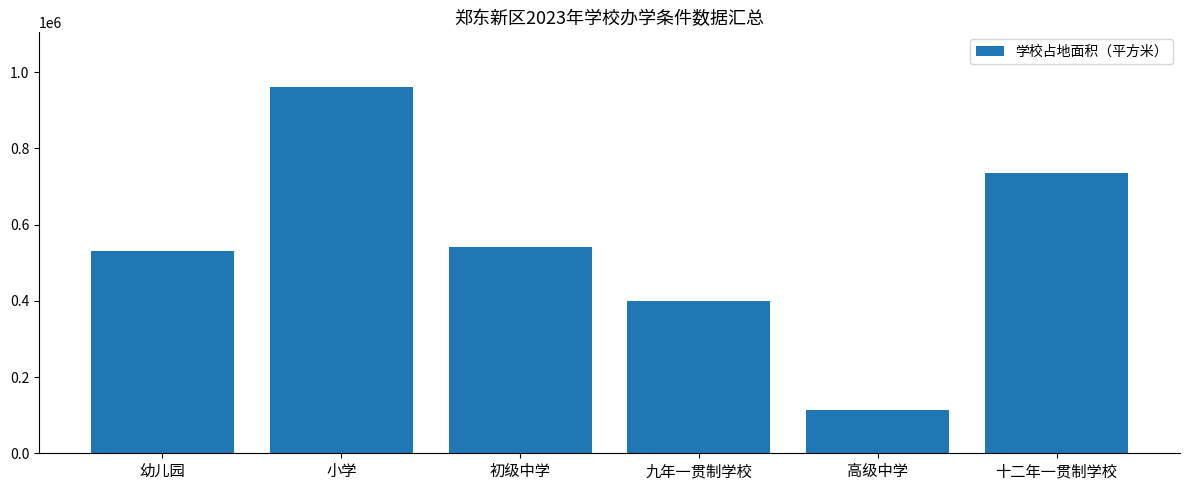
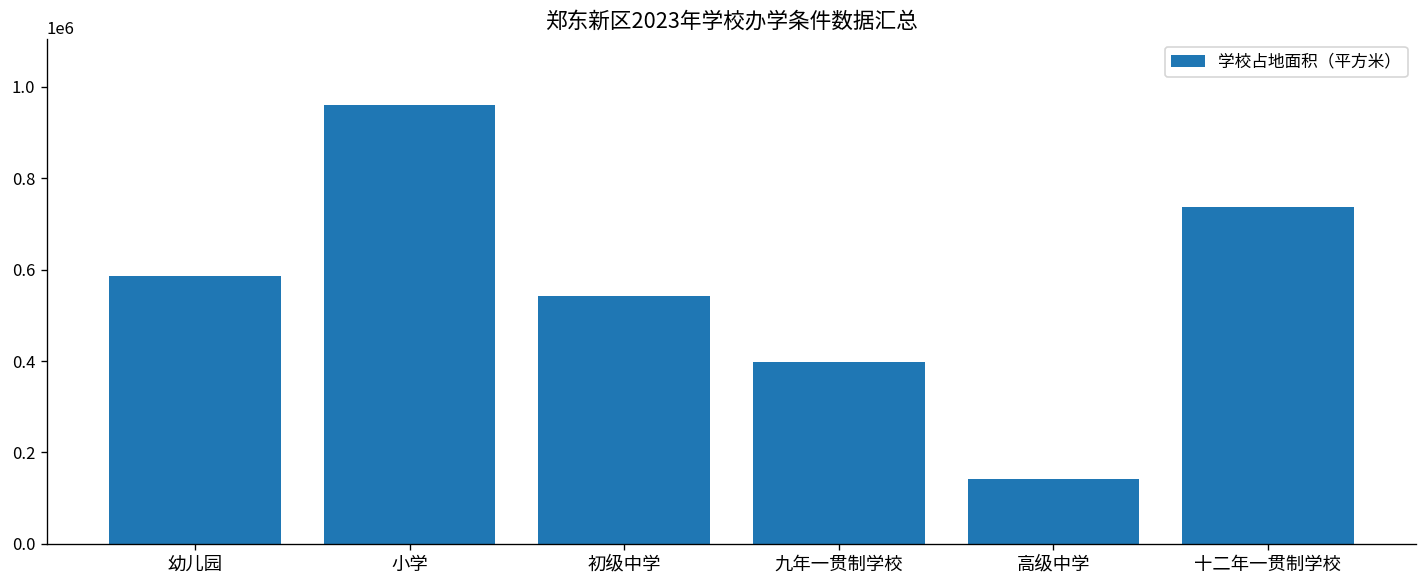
幼儿园: 530000 -> 580000
高级中学: 110000 -> 140000
